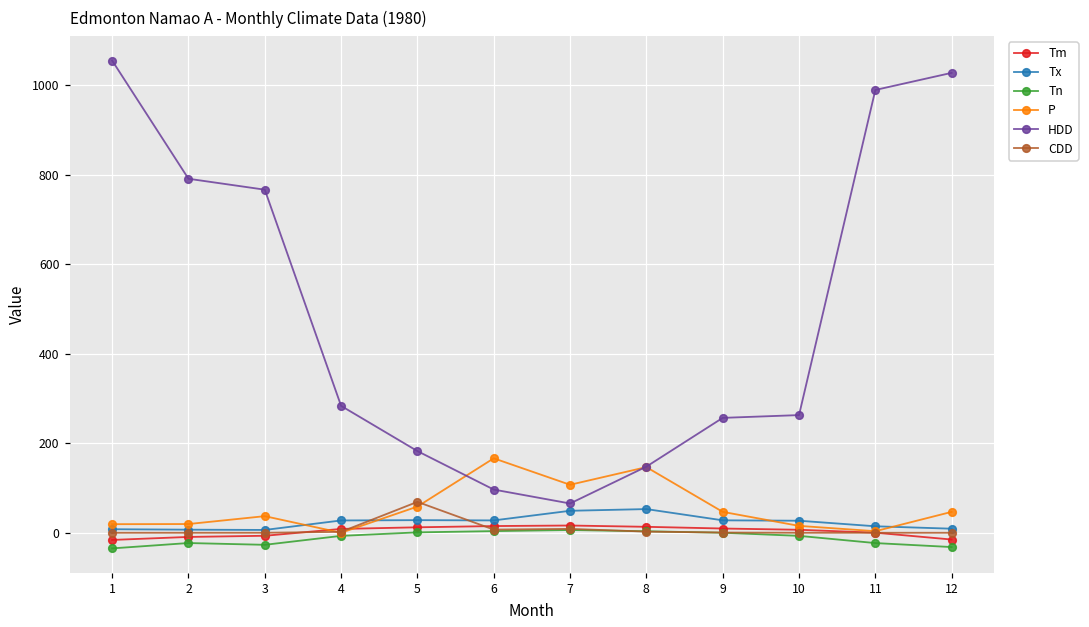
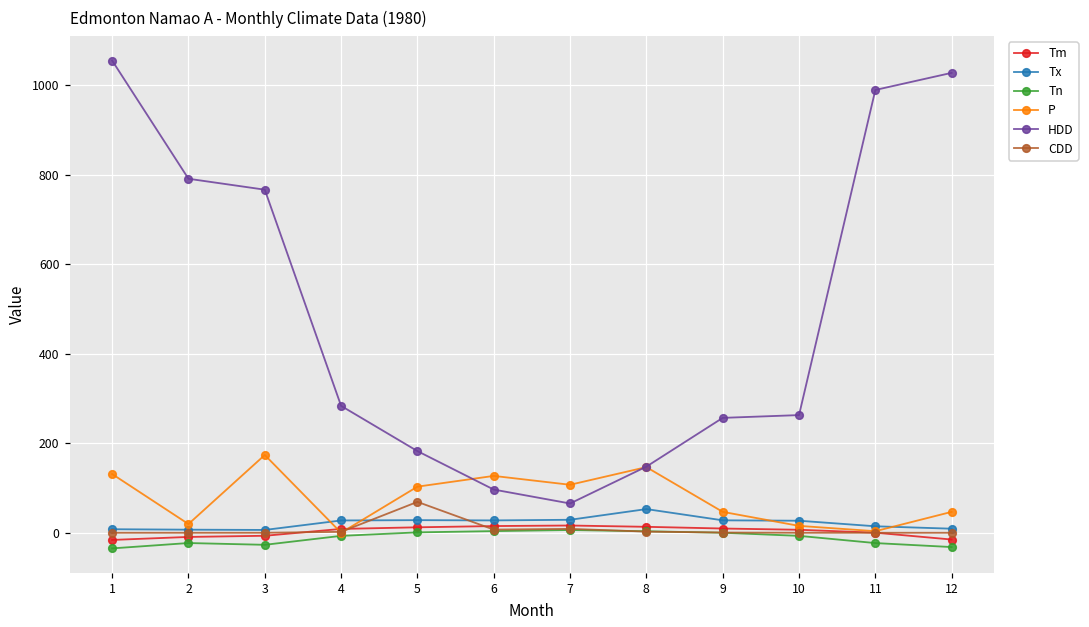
P, 1: 20 -> 130
P, 3: 40 -> 170
P, 5: 60 -> 100
P, 6: 170 -> 130
Tx, 7: 50 -> 30
